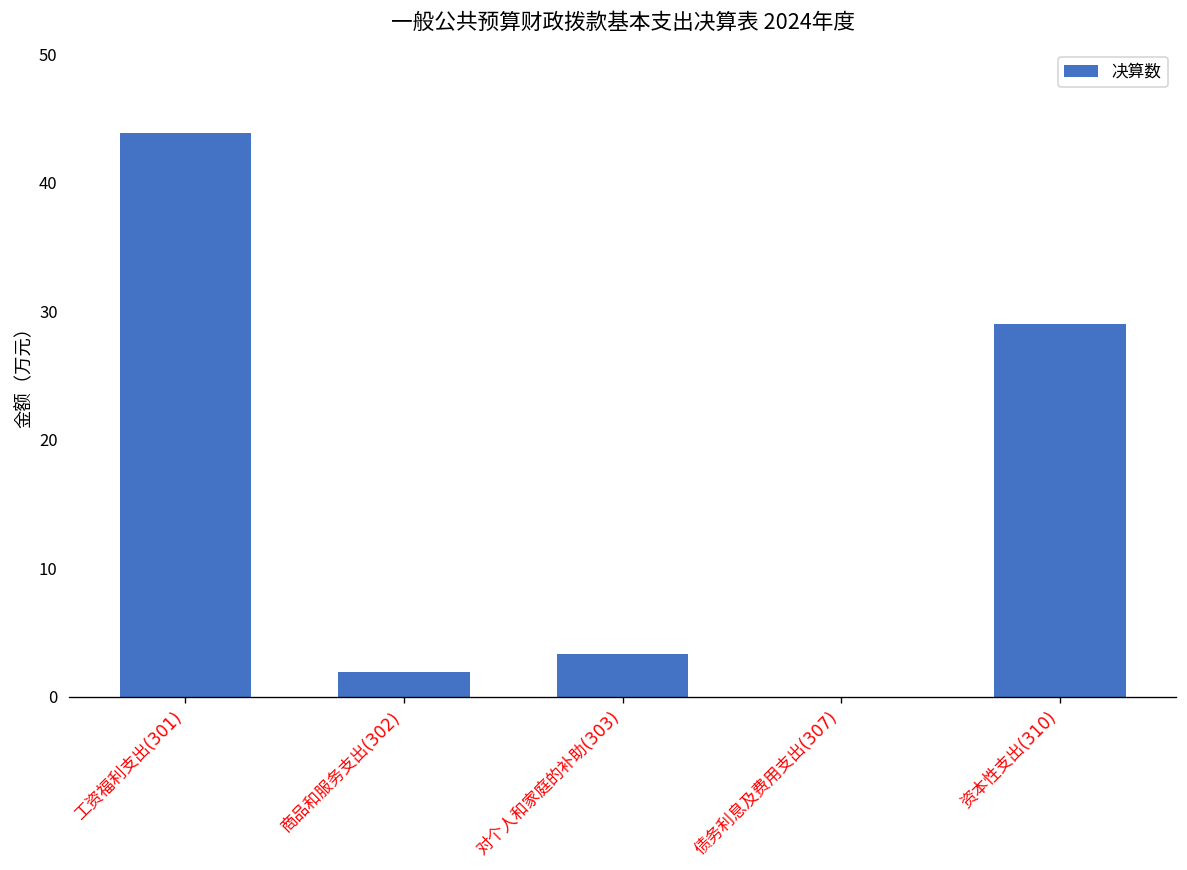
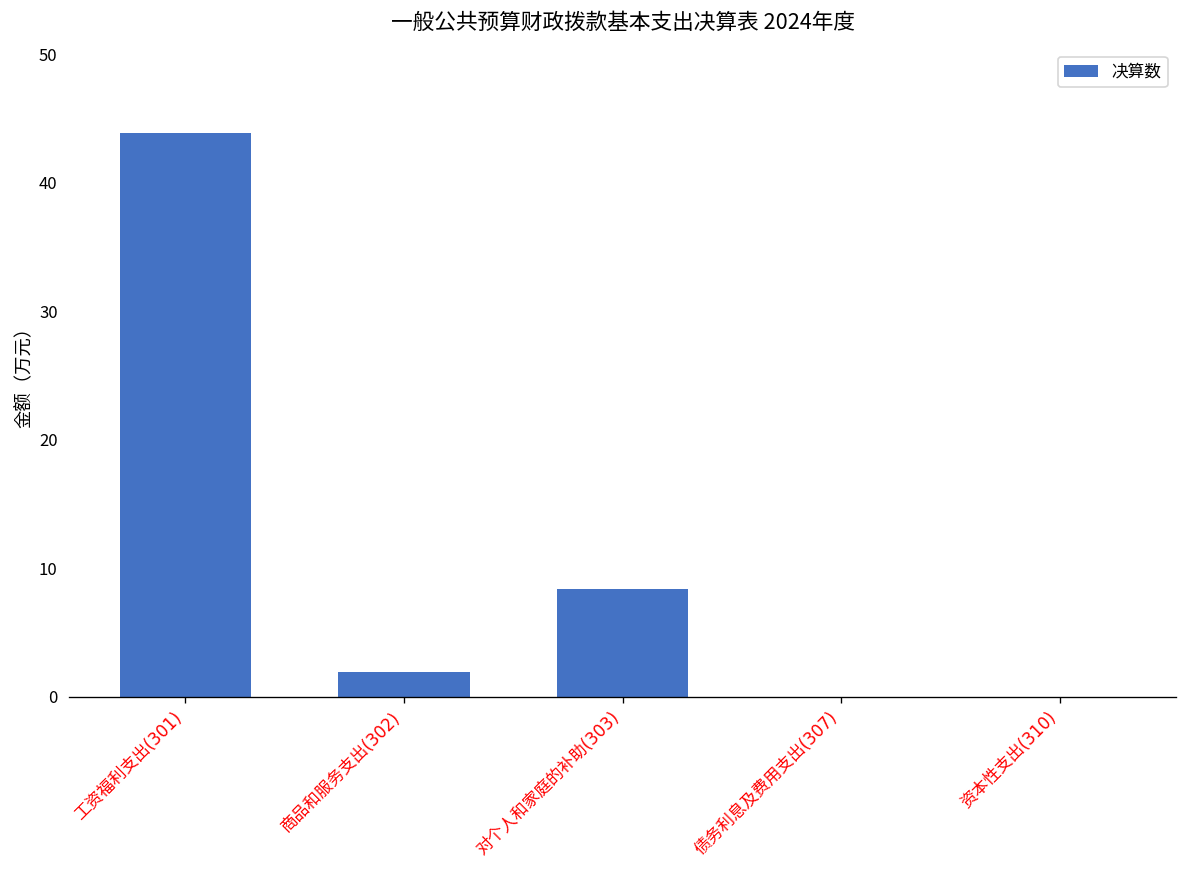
对个人和家庭的补助(303): 3.3 -> 8.4
资本性支出(310): 29 -> 0
